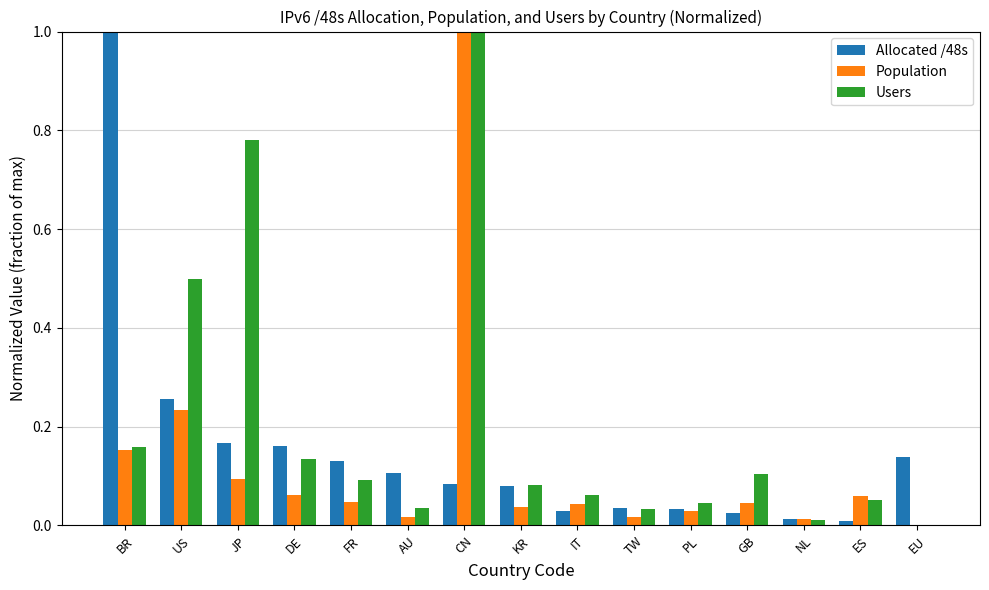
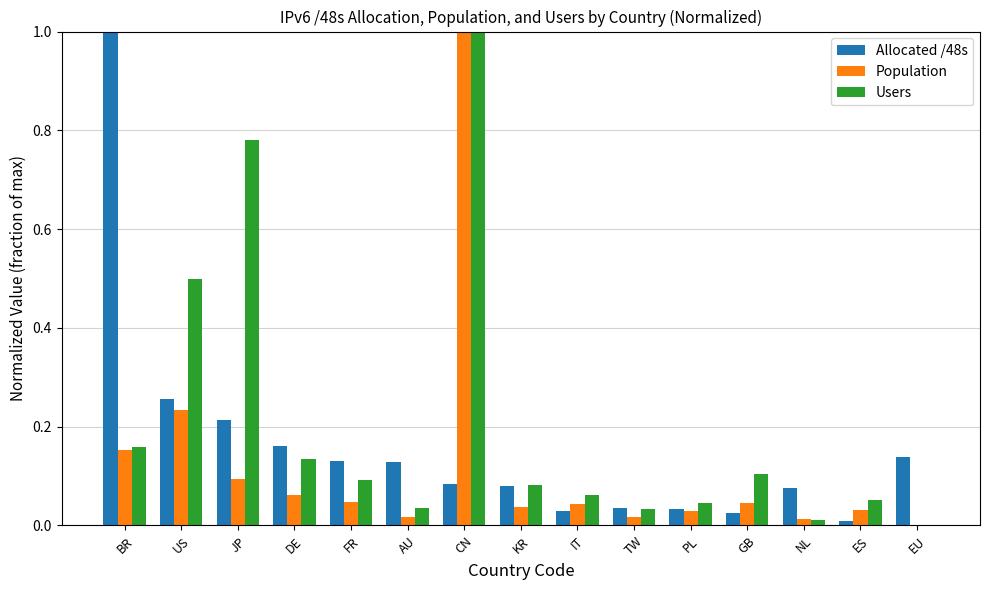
Allocated /48s, JP: 0.17 -> 0.21
Allocated /48s, AU: 0.11 -> 0.13
Allocated /48s, NL: 0.01 -> 0.08
Population, ES: 0.06 -> 0.03
